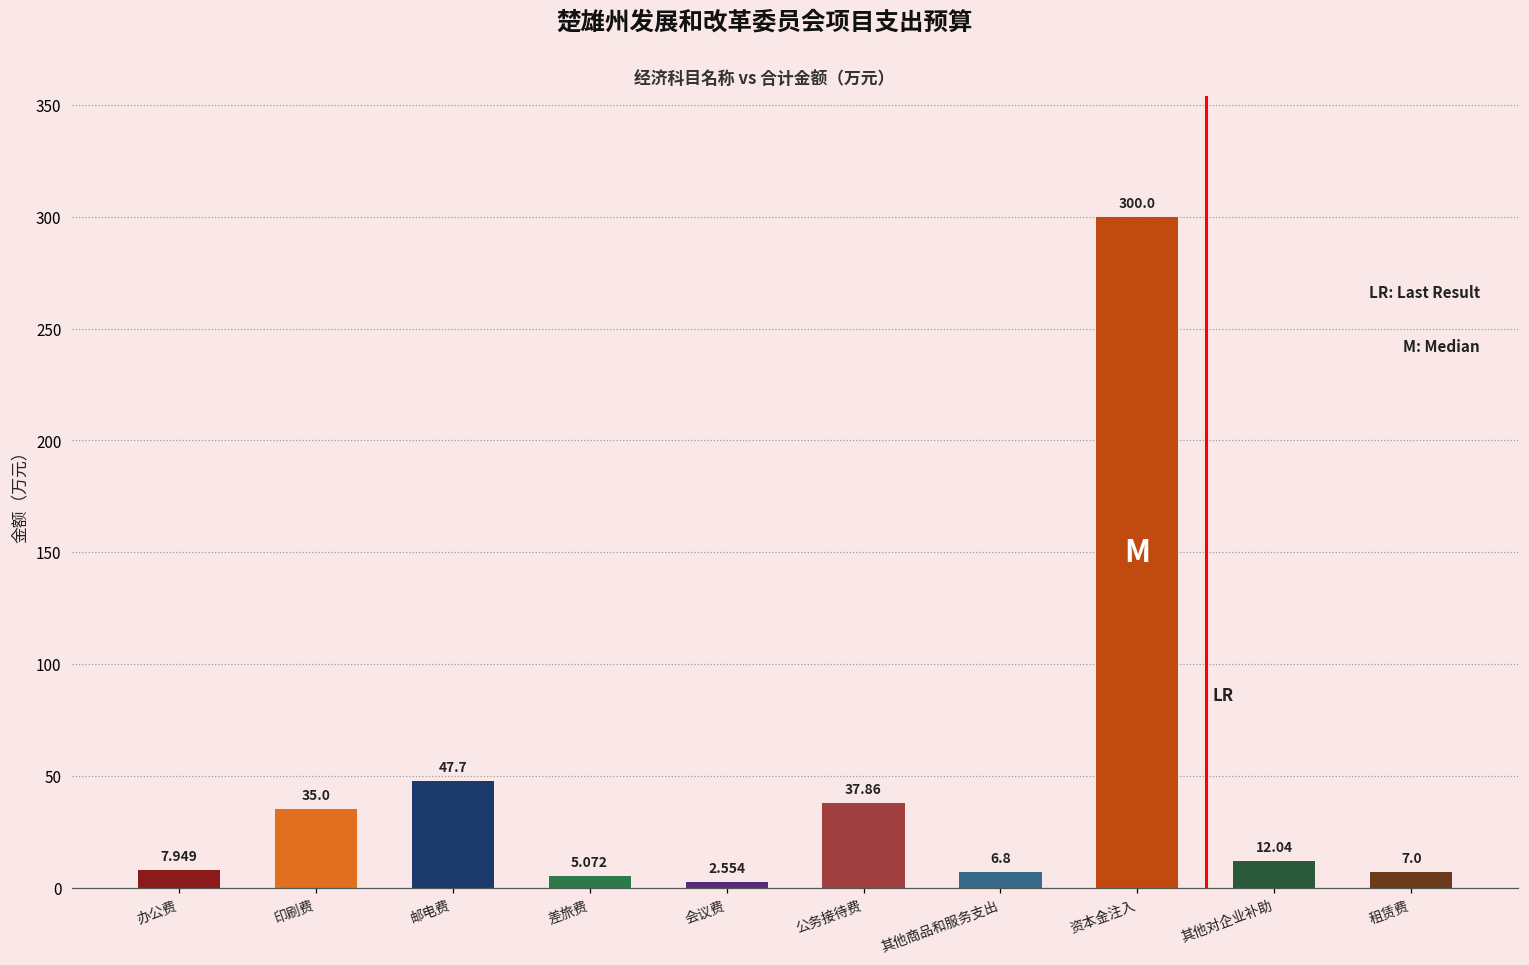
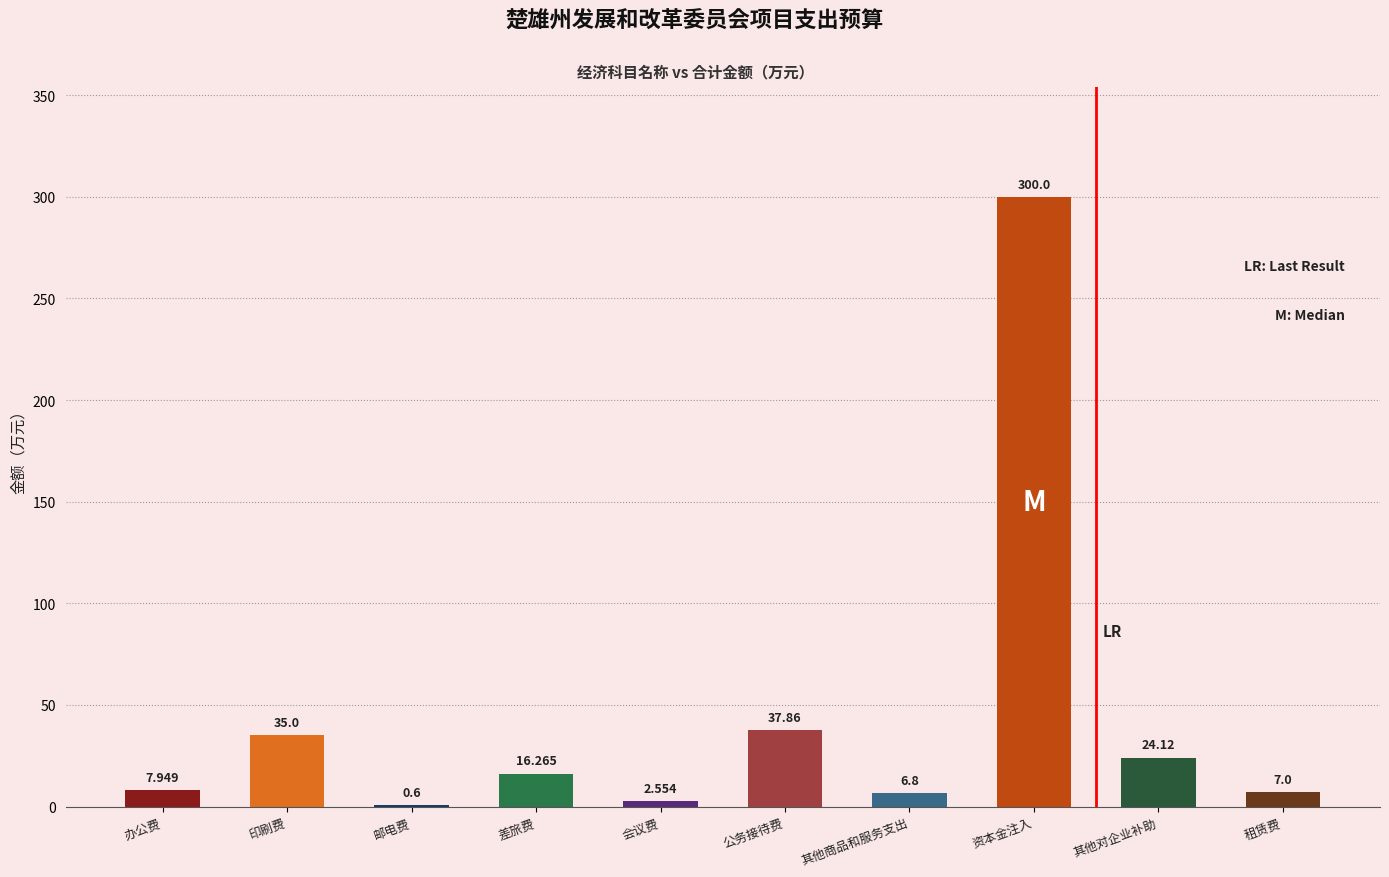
邮电费: 47.7 -> 0.6
差旅费: 5.072 -> 16.265
其他对企业补助: 12.04 -> 24.12
